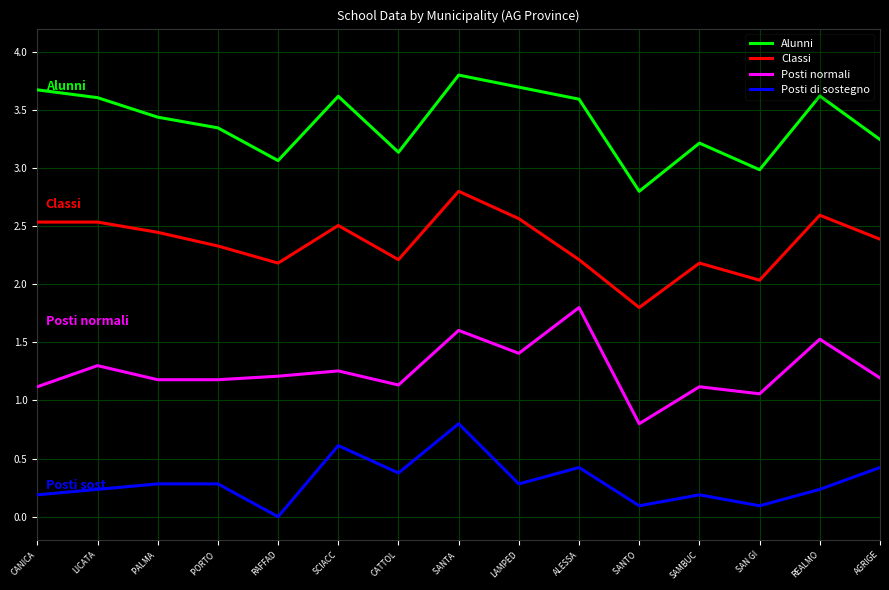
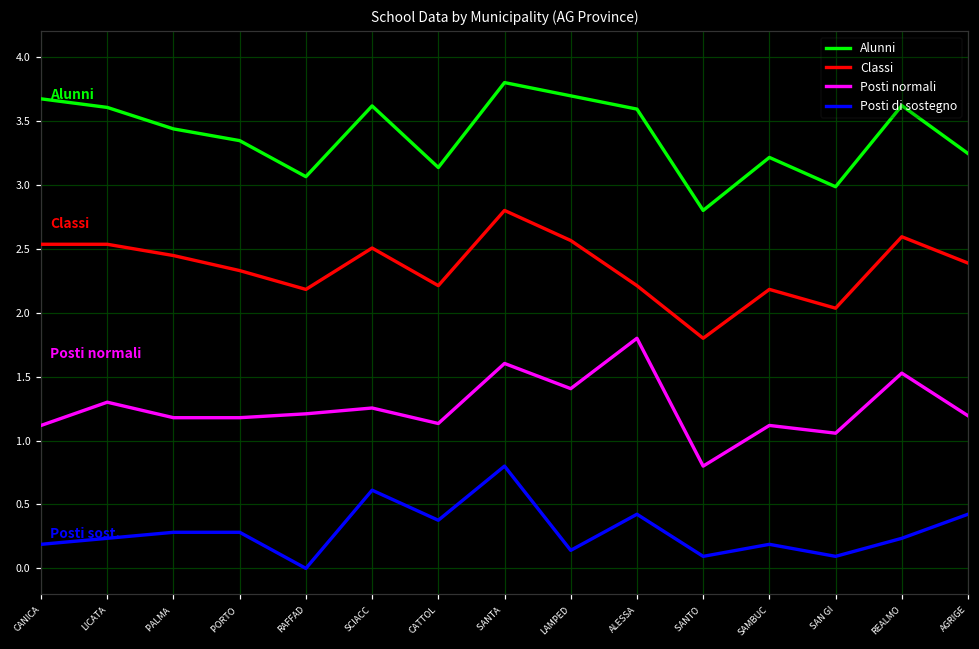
Posti di sostegno, LAMPED: 0.28 -> 0.14
